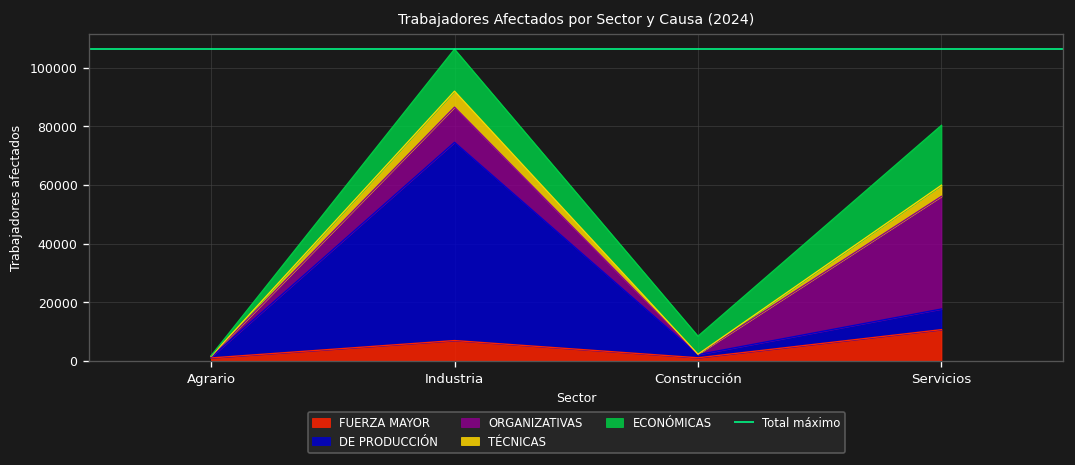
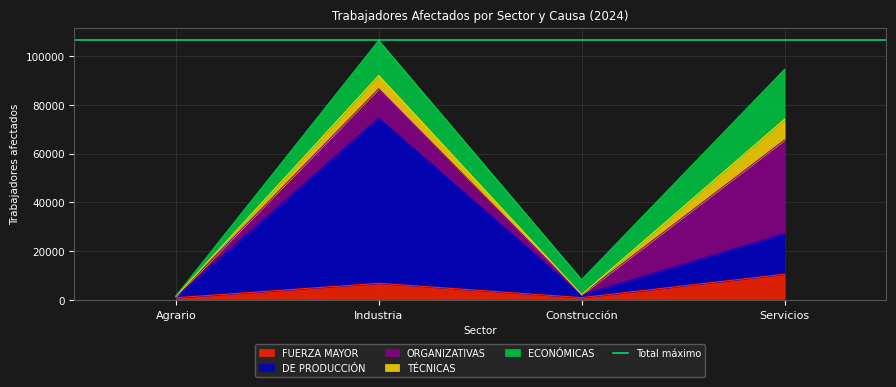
DE PRODUCCIÓN, Servicios: 7000 -> 17000
TÉCNICAS, Servicios: 4000 -> 8000
